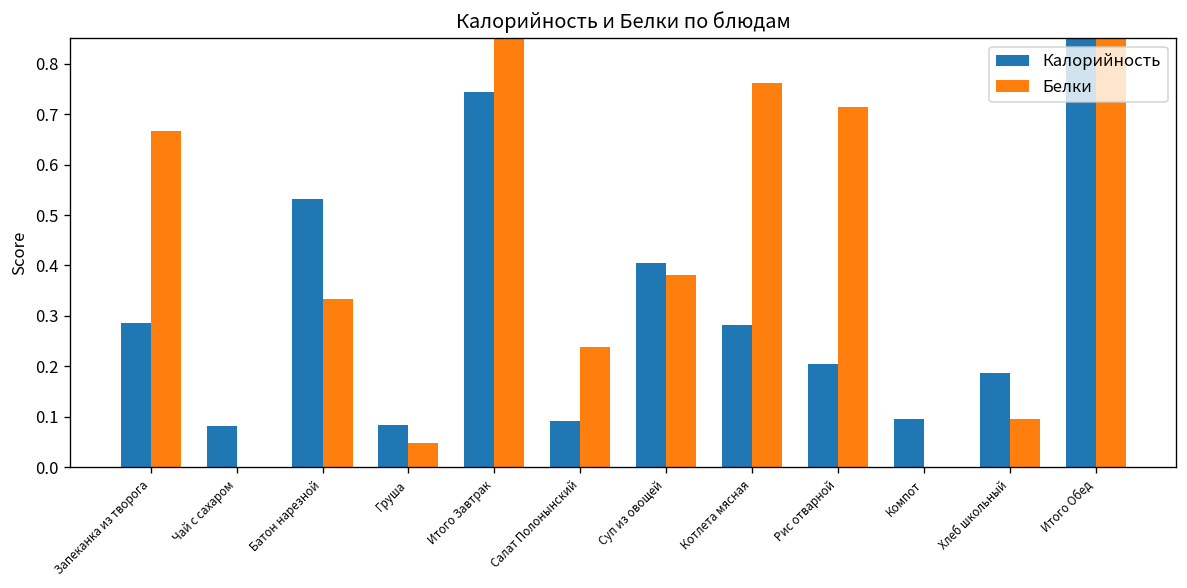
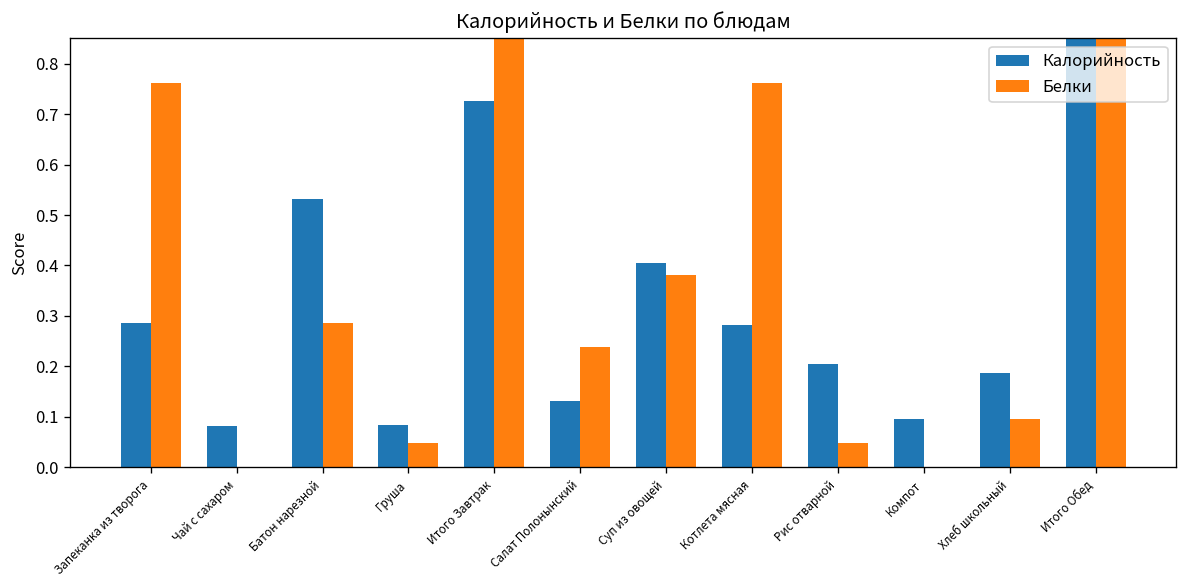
Белки, Запеканка из творога: 0.67 -> 0.76
Белки, Батон нарезной: 0.33 -> 0.29
Калорийность, Итого Завтрак: 0.74 -> 0.73
Калорийность, Салат Полонынский: 0.09 -> 0.13
Белки, Рис отварной: 0.71 -> 0.05
